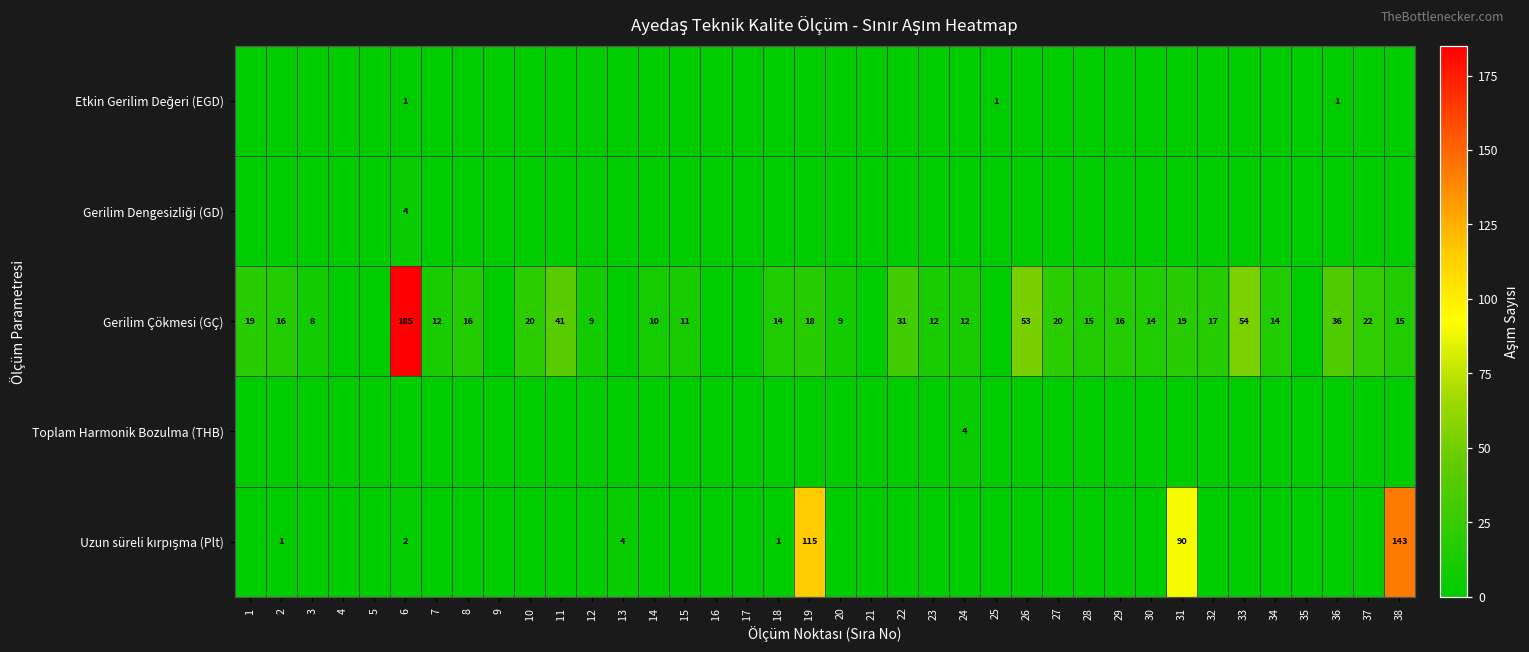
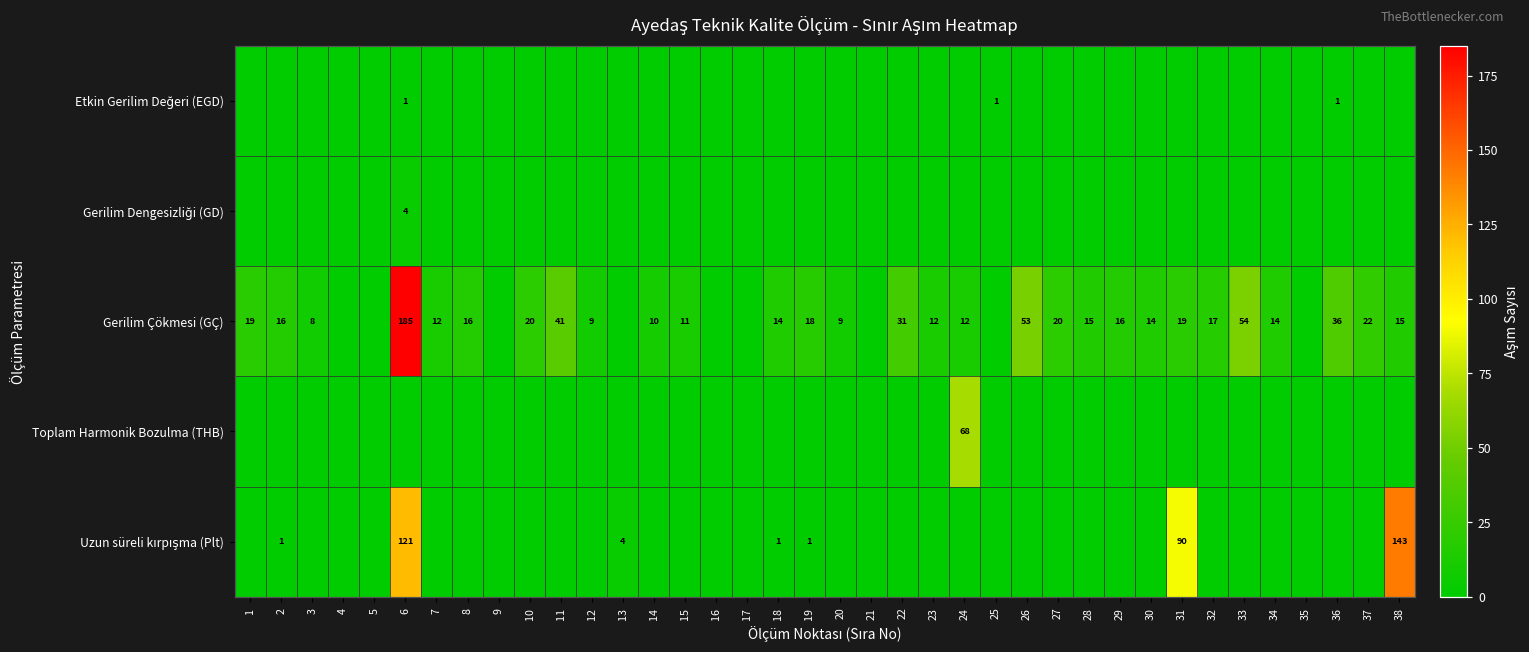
Toplam Harmonik Bozulma (THB), 24: 4 -> 68
Uzun süreli kırpışma (Plt), 6: 2 -> 121
Uzun süreli kırpışma (Plt), 19: 115 -> 1
